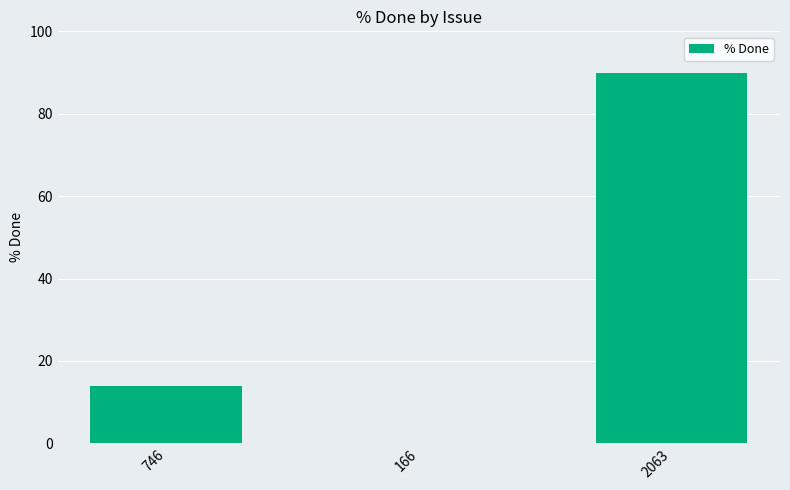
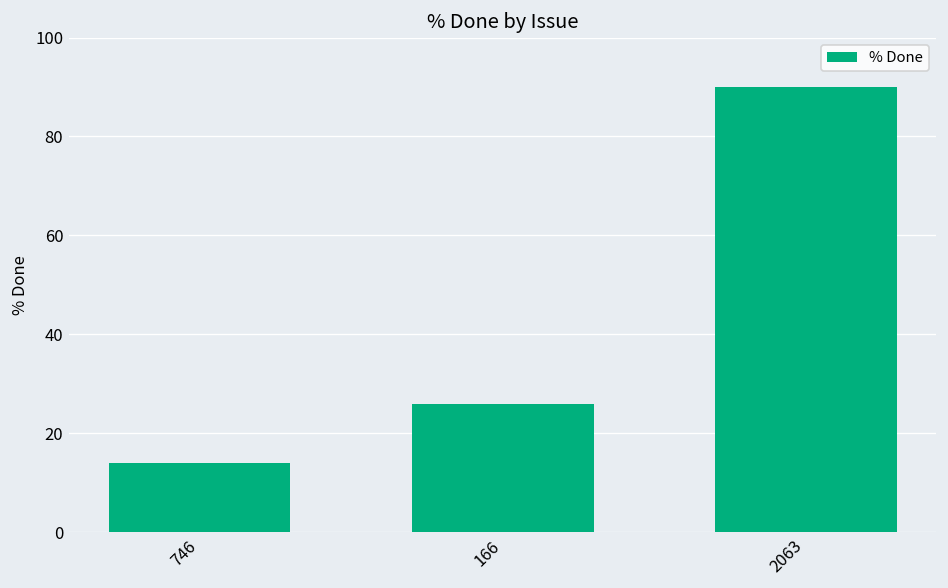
166: 0 -> 26
